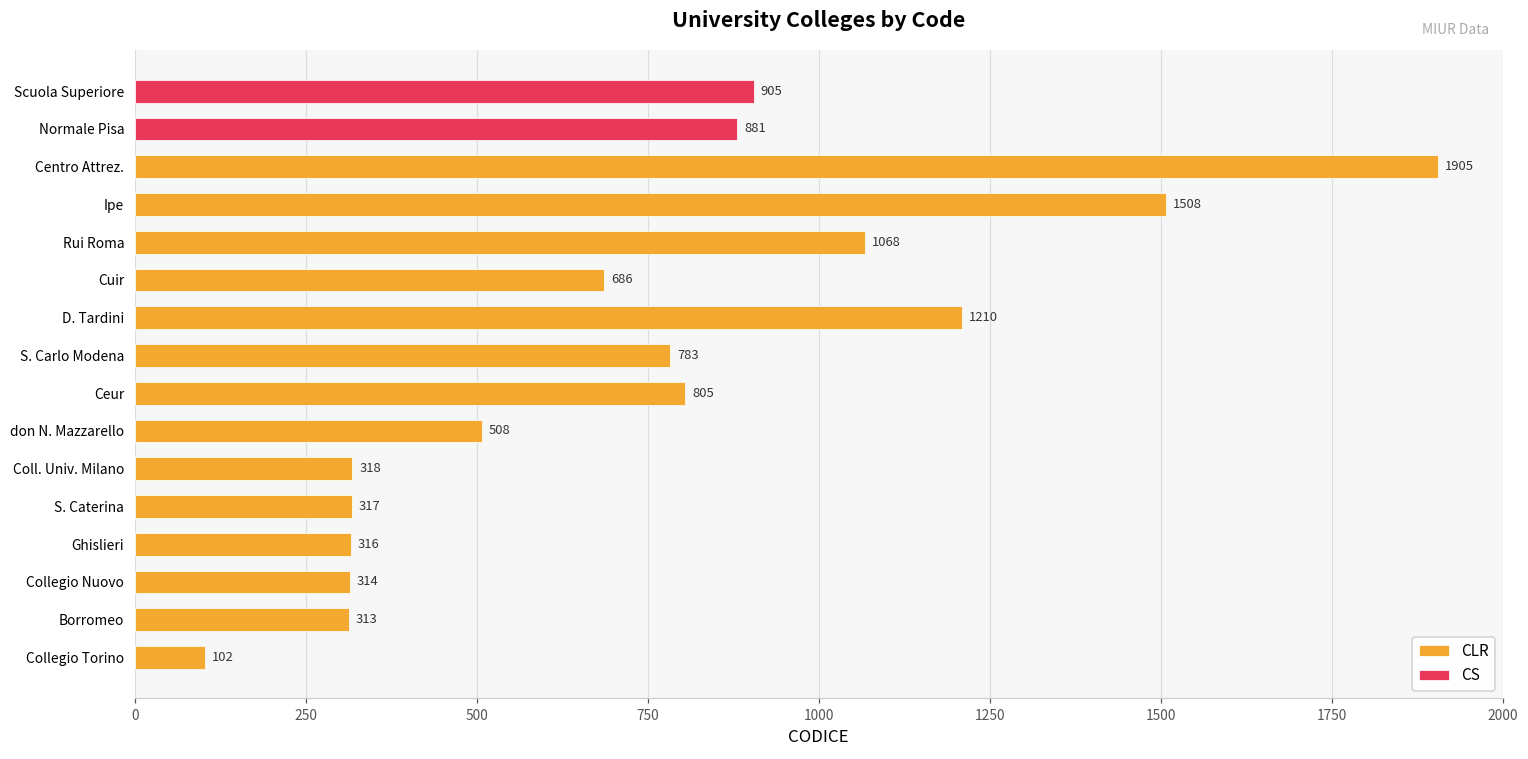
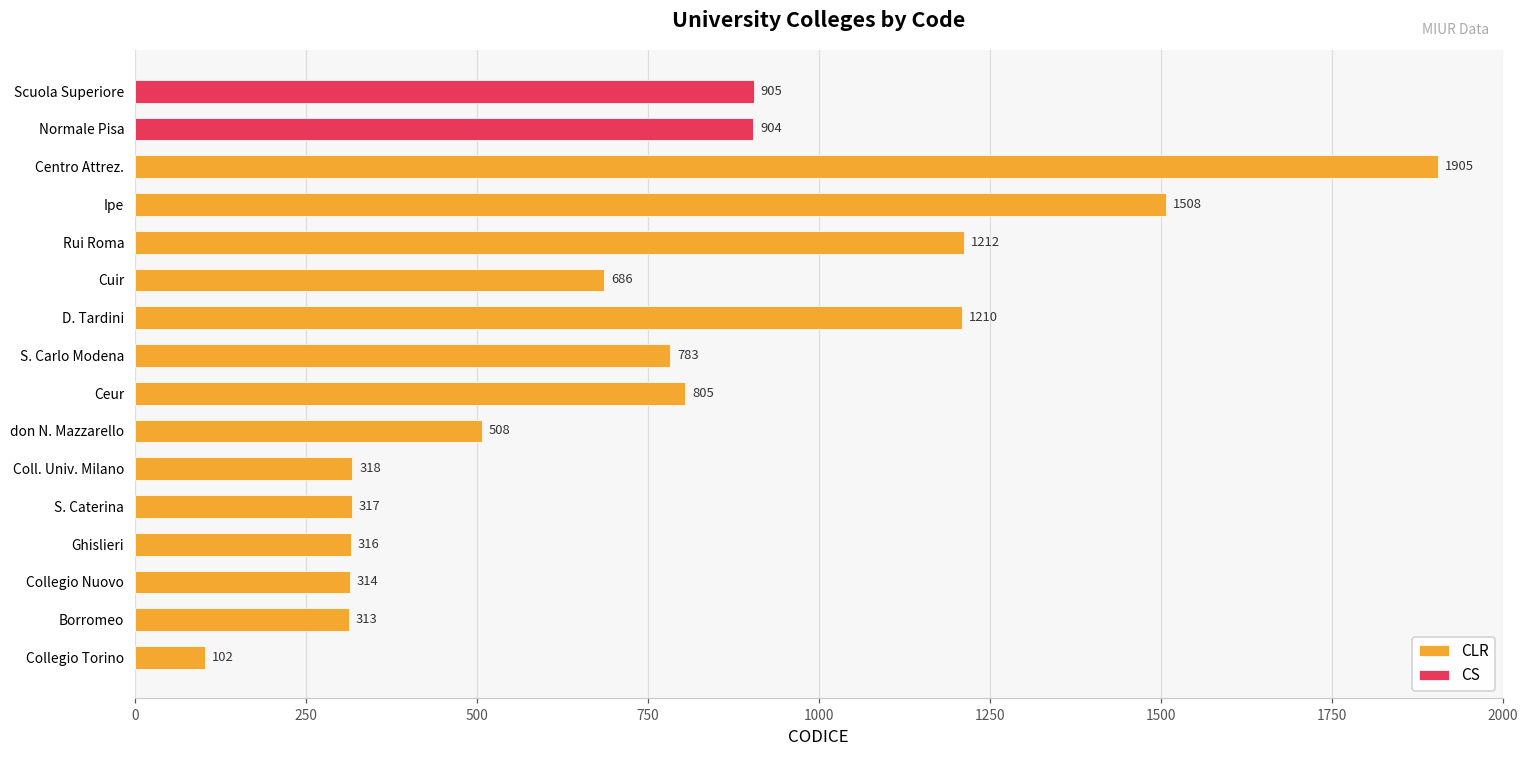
CS, Normale Pisa: 881 -> 904
CLR, Rui Roma: 1068 -> 1212
